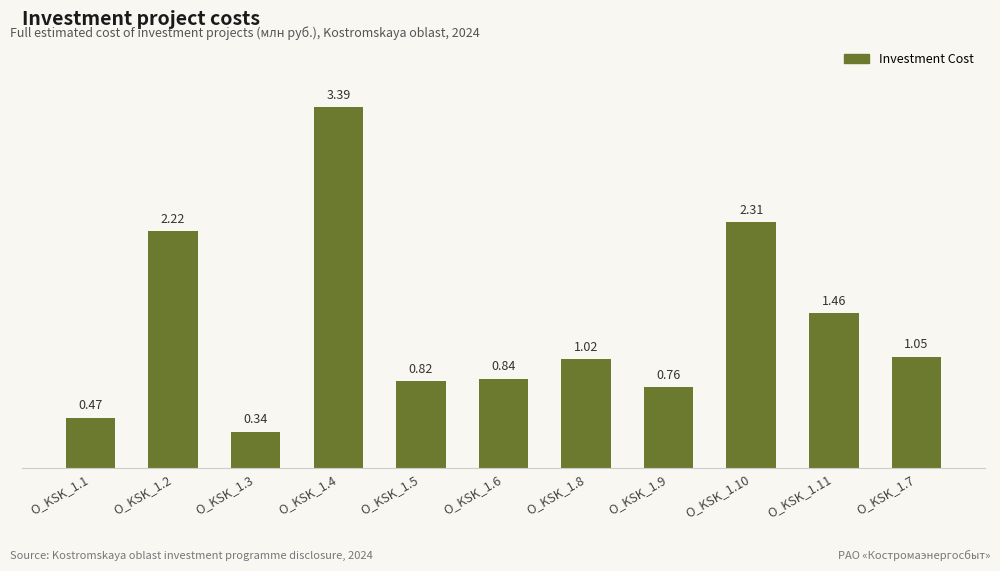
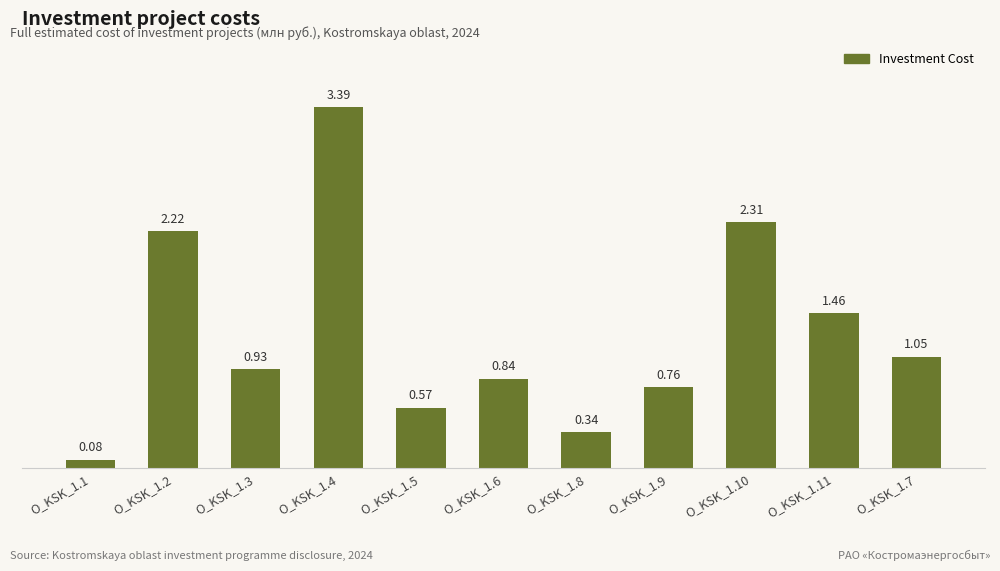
O_KSK_1.1: 0.47 -> 0.08
O_KSK_1.3: 0.34 -> 0.93
O_KSK_1.5: 0.82 -> 0.57
O_KSK_1.8: 1.02 -> 0.34
